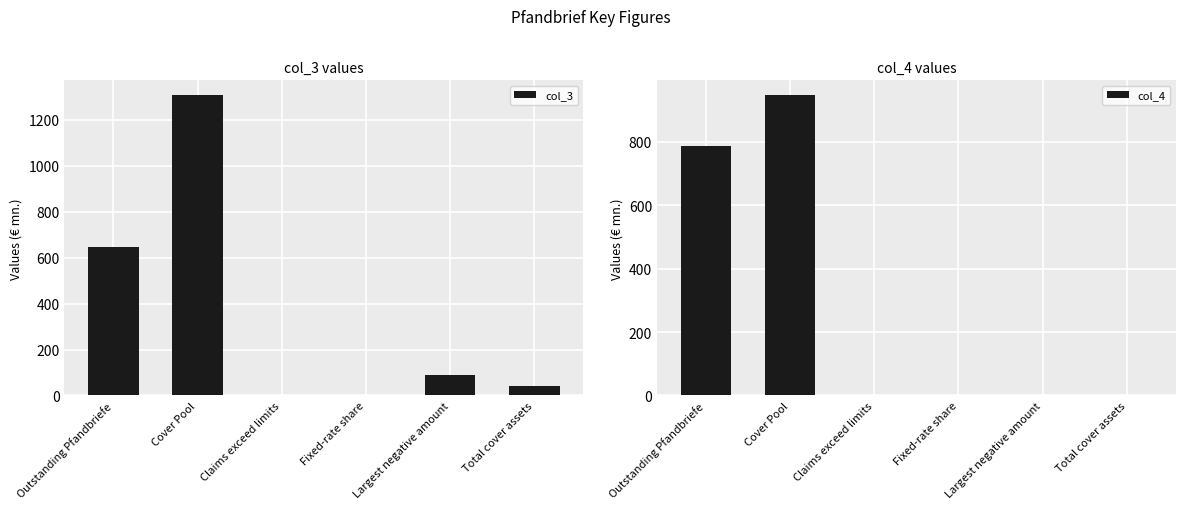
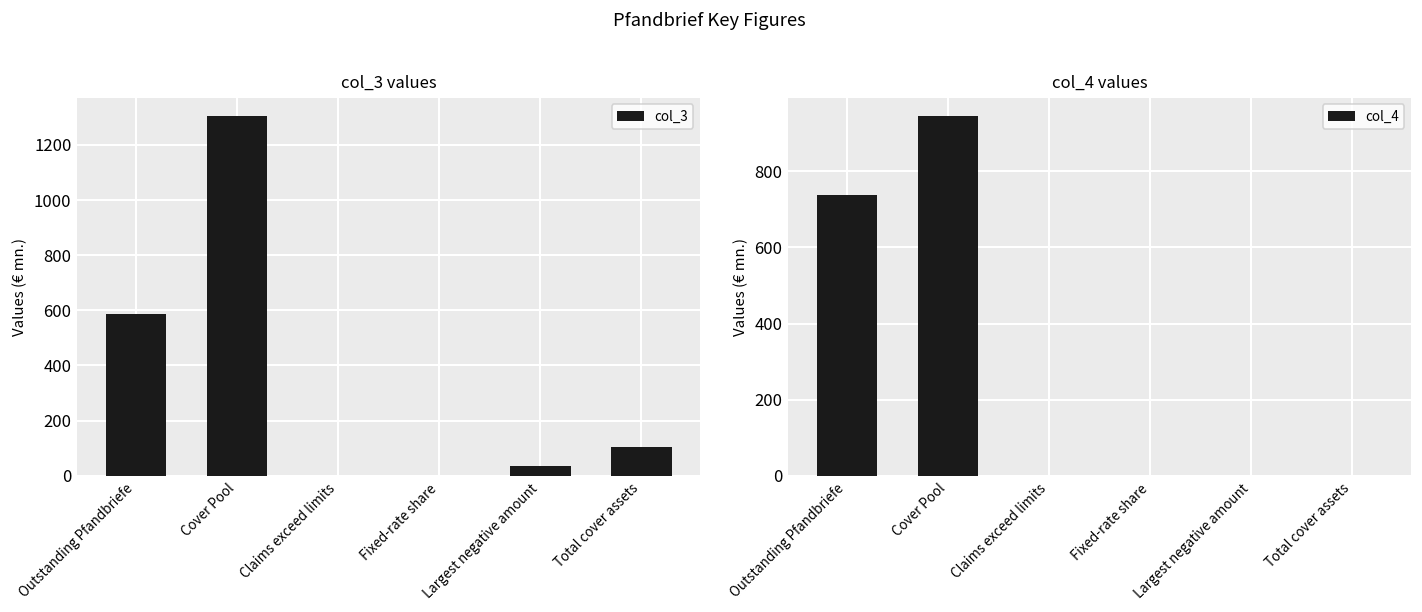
col_3 values, Outstanding Pfandbriefe: 650 -> 590
col_3 values, Largest negative amount: 90 -> 40
col_3 values, Total cover assets: 40 -> 100
col_4 values, Outstanding Pfandbriefe: 790 -> 740
